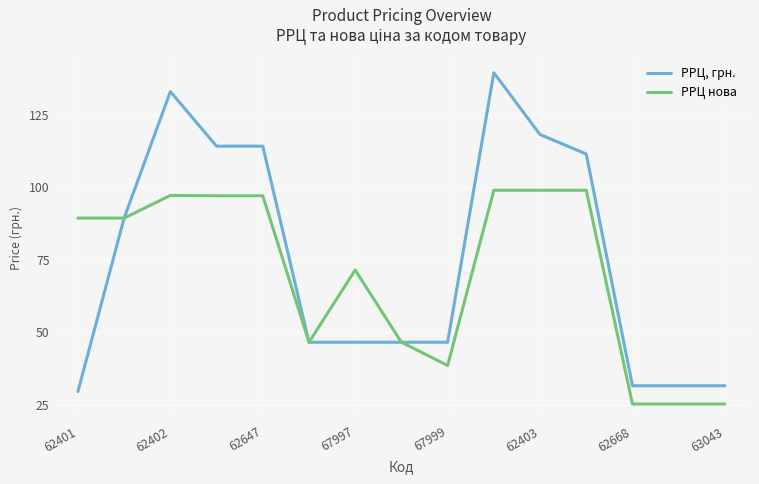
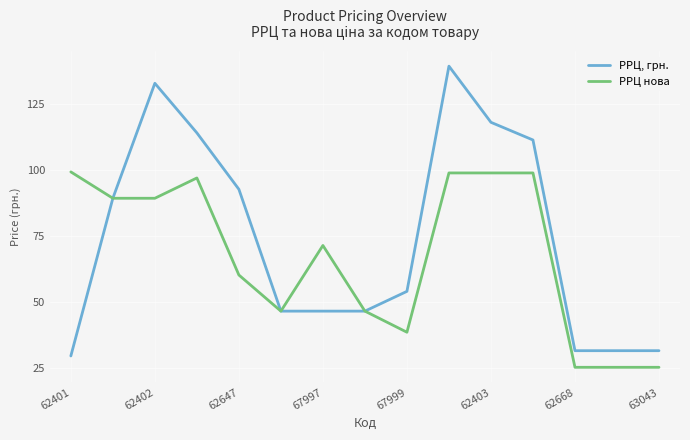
РРЦ нова, 62401: 89 -> 99
РРЦ нова, 62402: 97 -> 89
РРЦ, грн., 62647: 114 -> 93
РРЦ нова, 62647: 97 -> 60
РРЦ, грн., 67999: 47 -> 54
